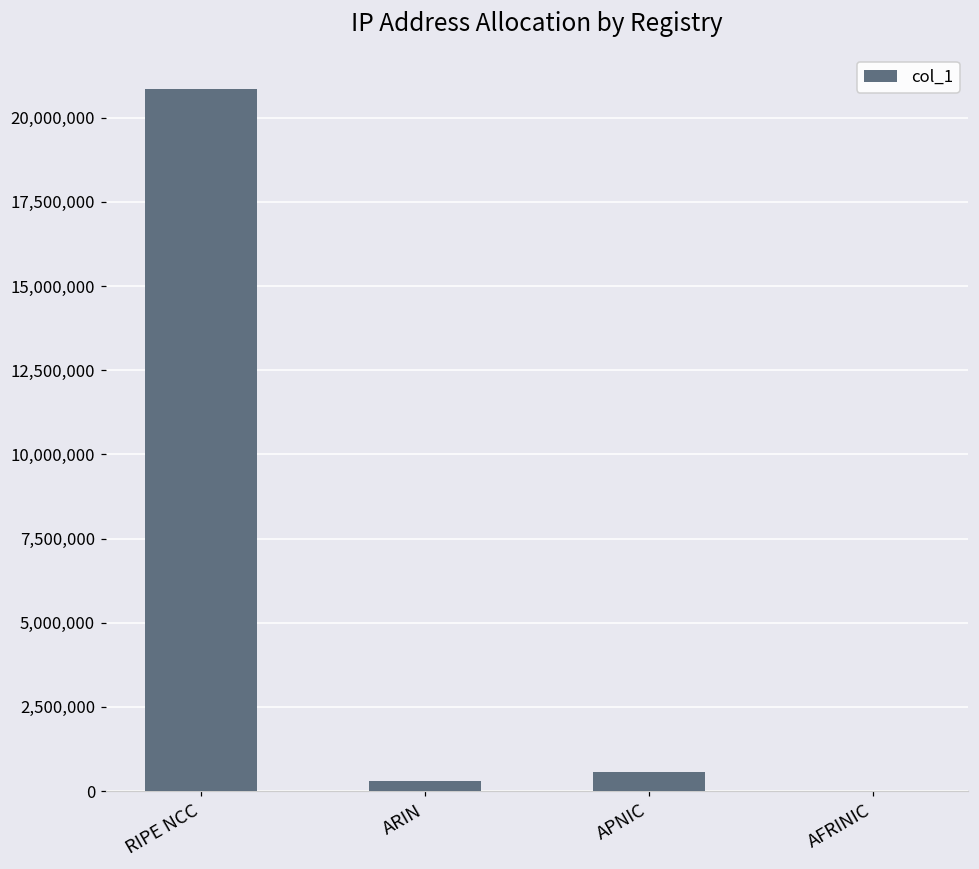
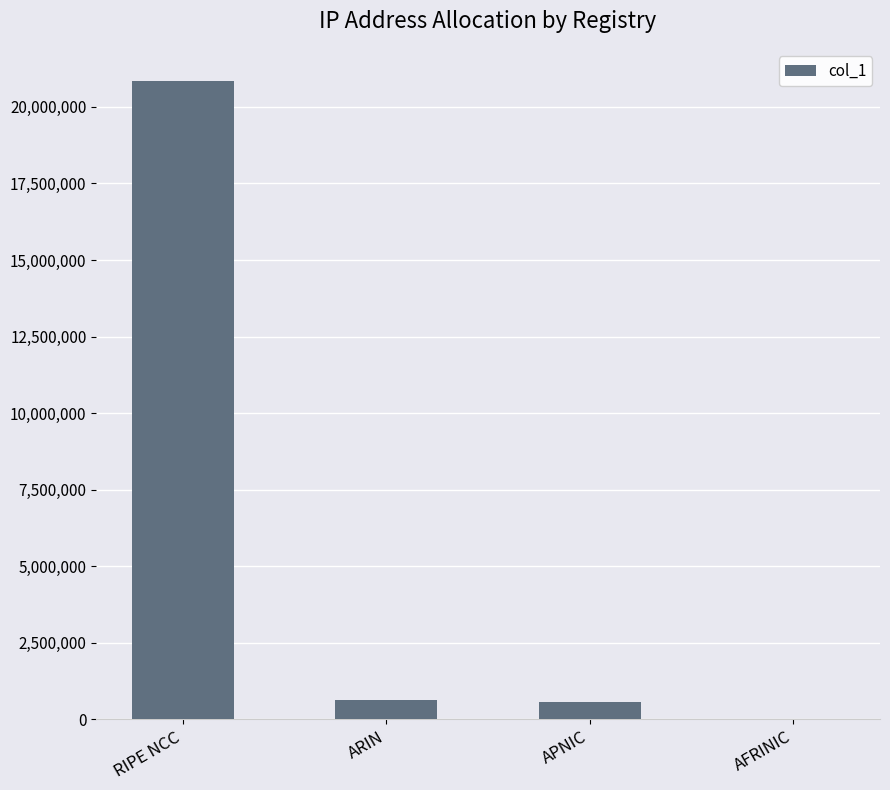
ARIN: 300,000 -> 600,000
